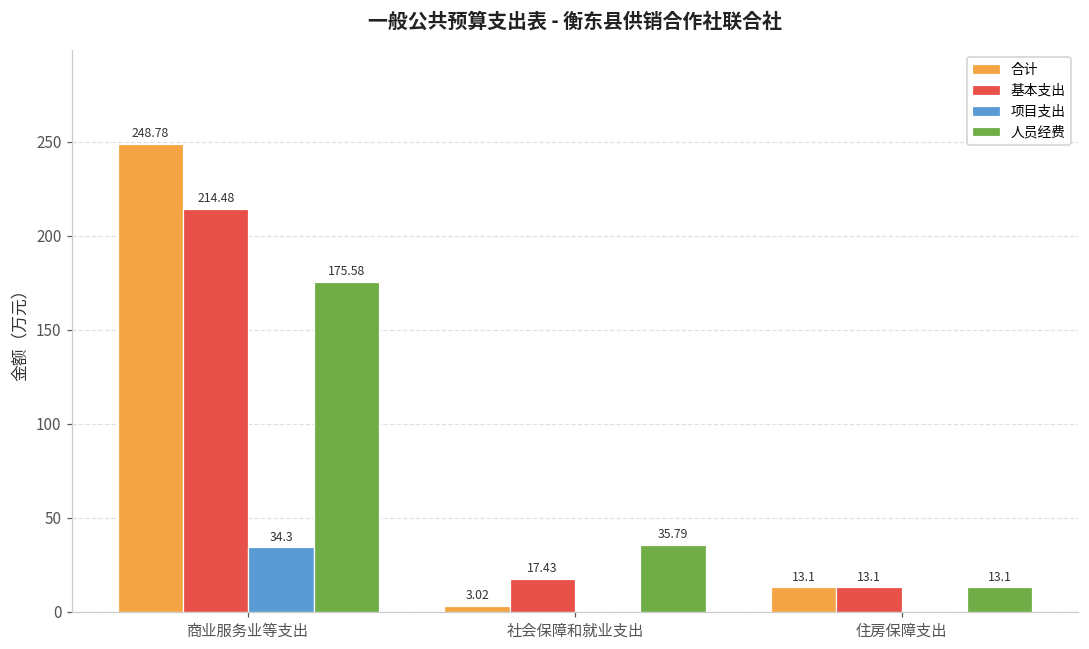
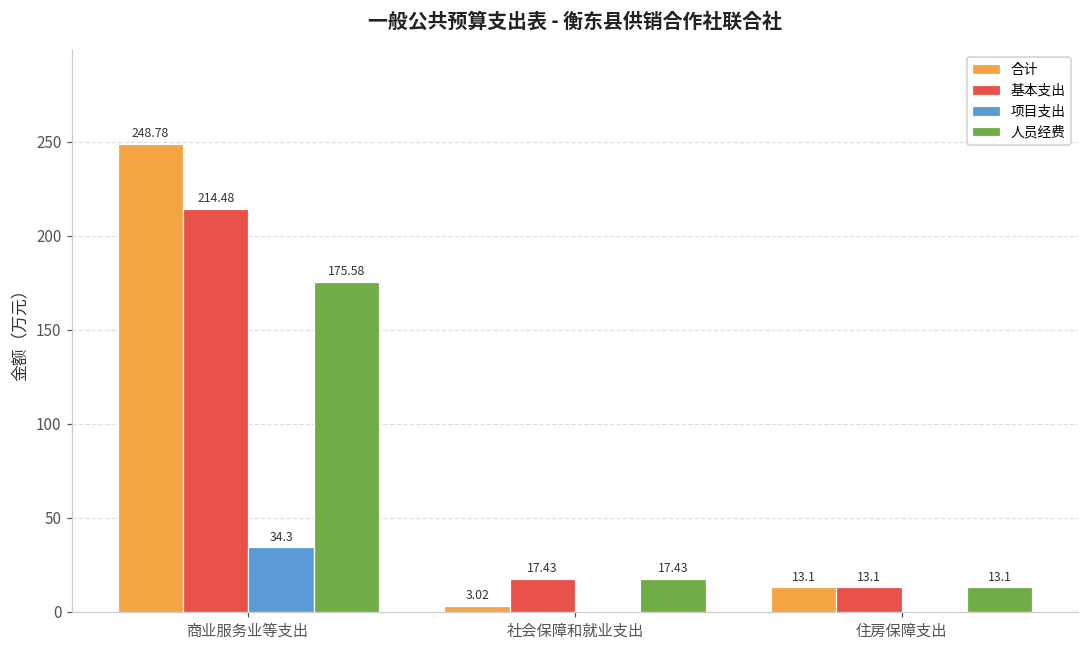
人员经费, 社会保障和就业支出: 35.79 -> 17.43
